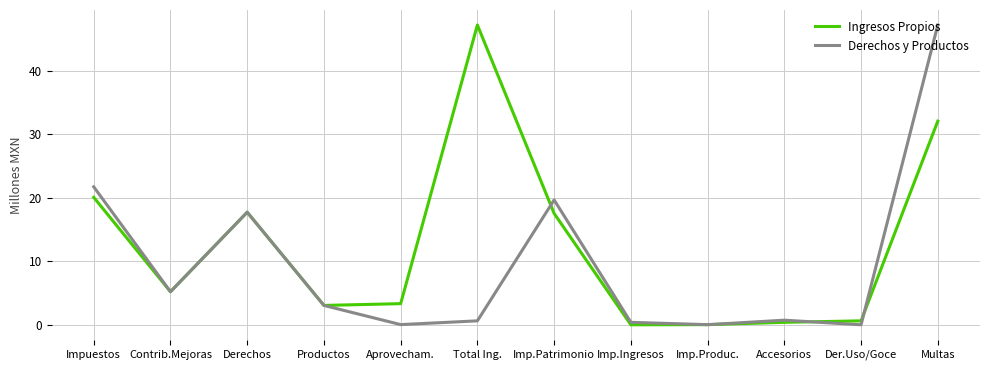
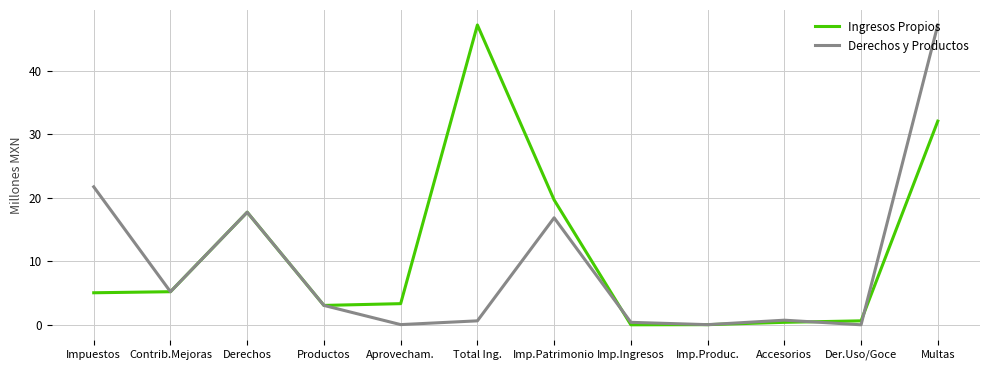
Ingresos Propios, Impuestos: 20 -> 5
Ingresos Propios, Imp.Patrimonio: 18 -> 20
Derechos y Productos, Imp.Patrimonio: 20 -> 17
